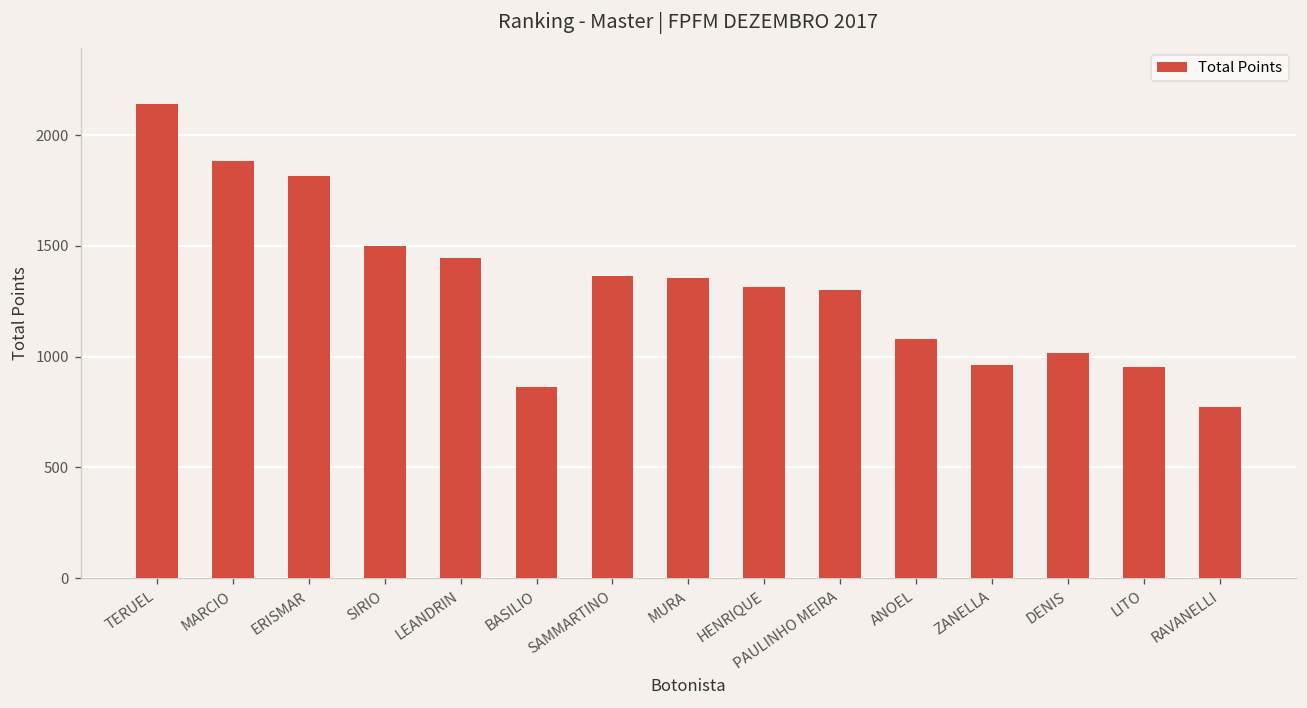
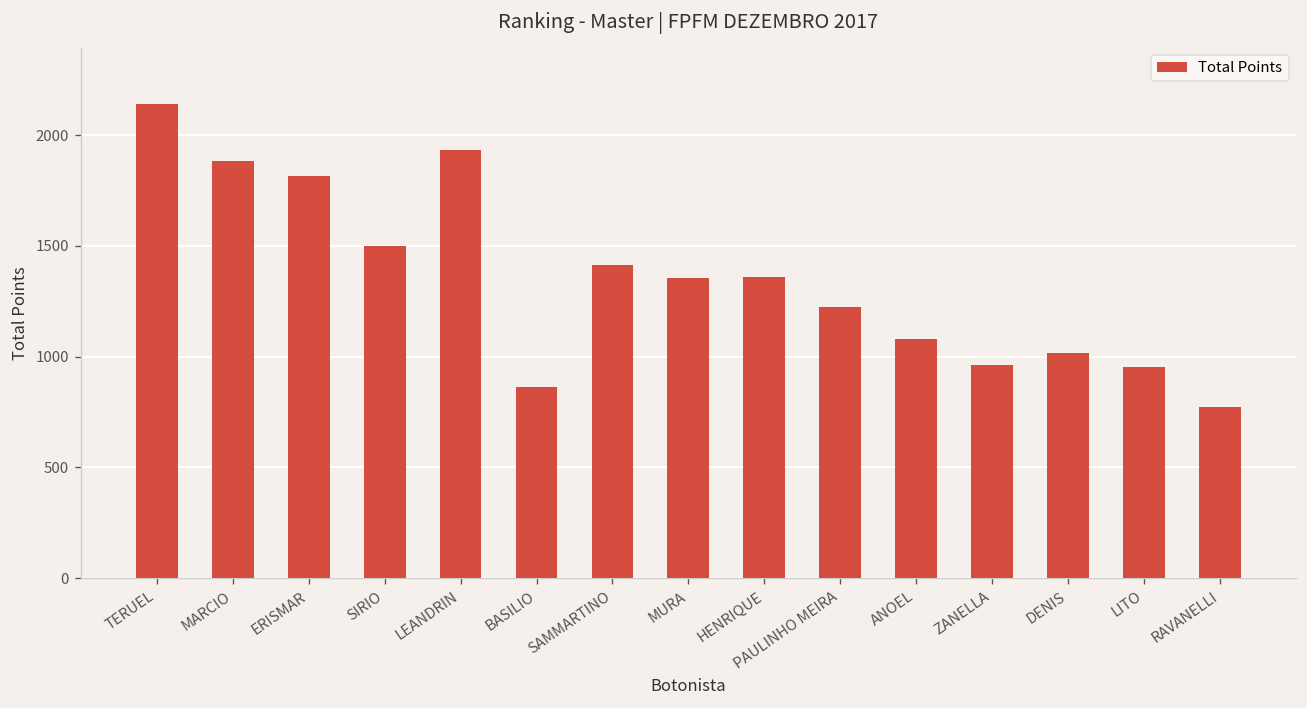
LEANDRIN: 1440 -> 1940
SAMMARTINO: 1370 -> 1420
HENRIQUE: 1310 -> 1360
PAULINHO MEIRA: 1300 -> 1220
